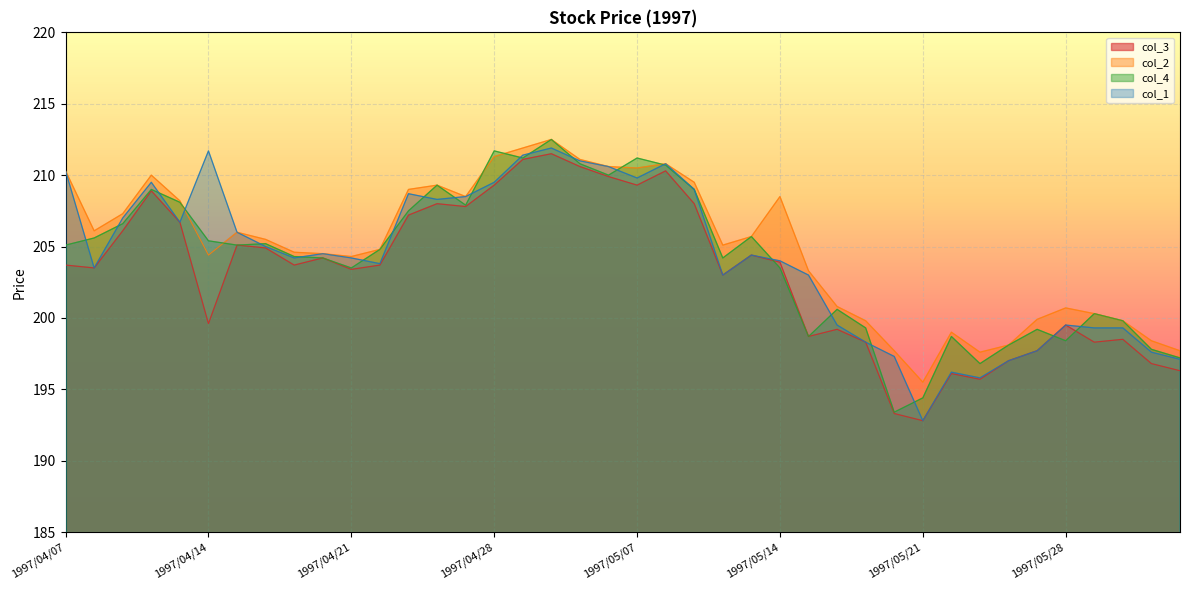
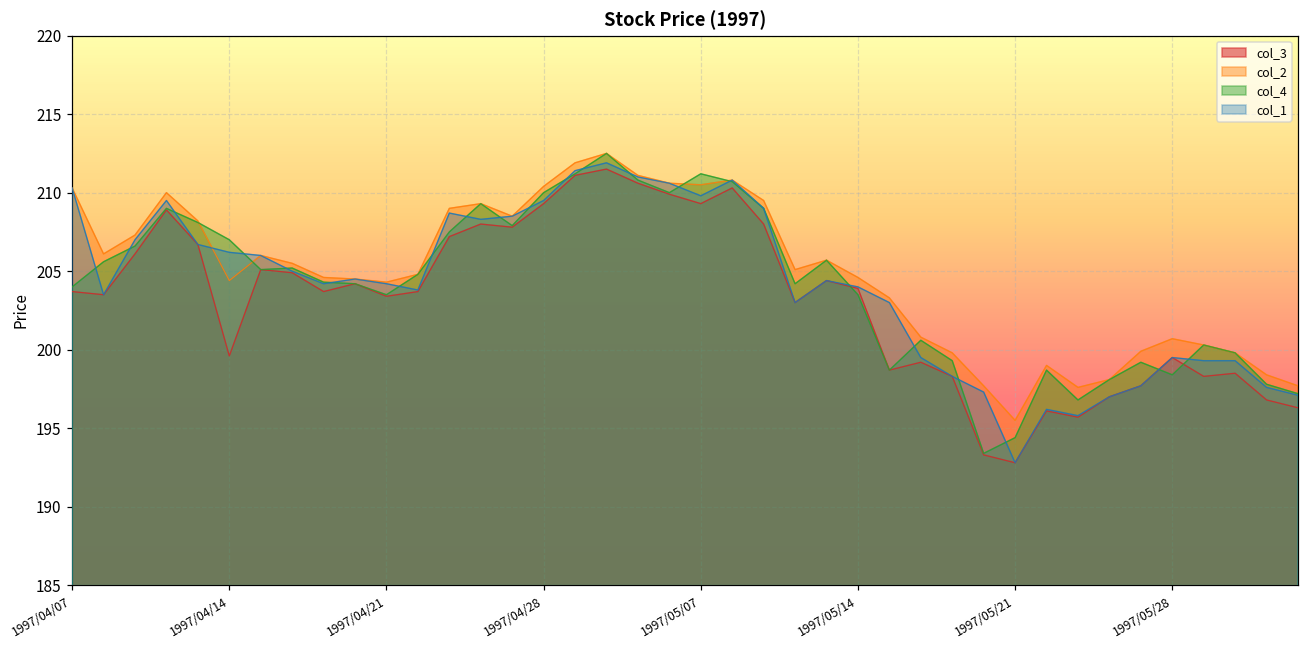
col_4, 1997/04/07: 205.1 -> 204.0
col_4, 1997/04/14: 205.4 -> 207.0
col_1, 1997/04/14: 211.7 -> 206.2
col_2, 1997/04/28: 211.3 -> 210.4
col_4, 1997/04/28: 211.7 -> 210.0
col_2, 1997/05/14: 208.5 -> 204.6
